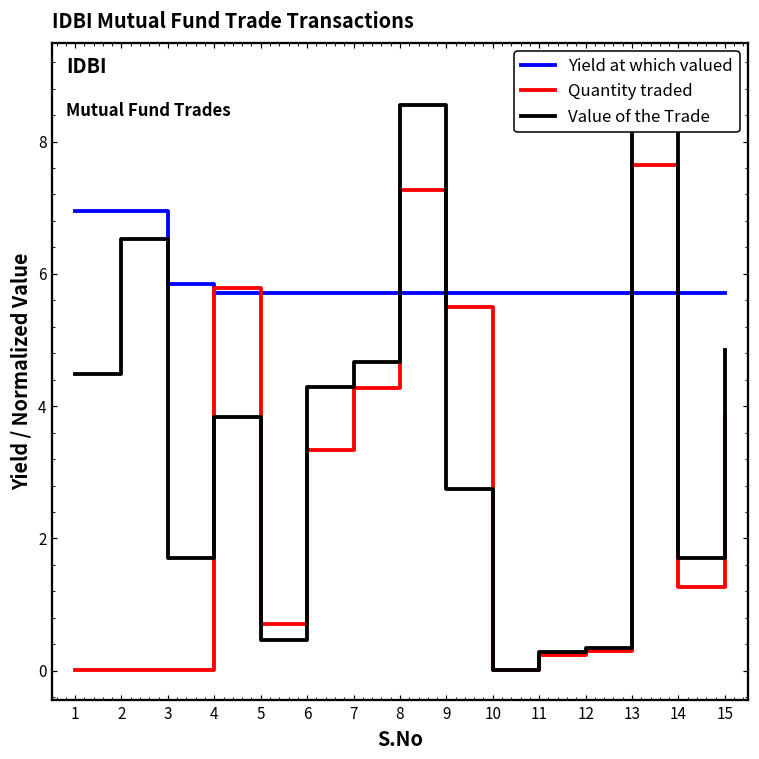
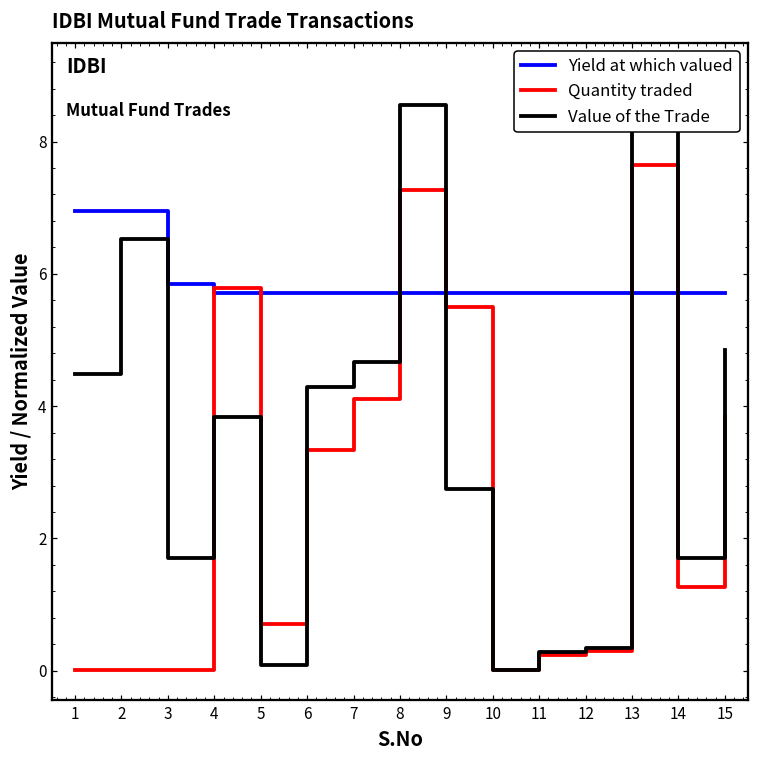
Value of the Trade, 5: 0.5 -> 0.1
Quantity traded, 7: 4.3 -> 4.1
